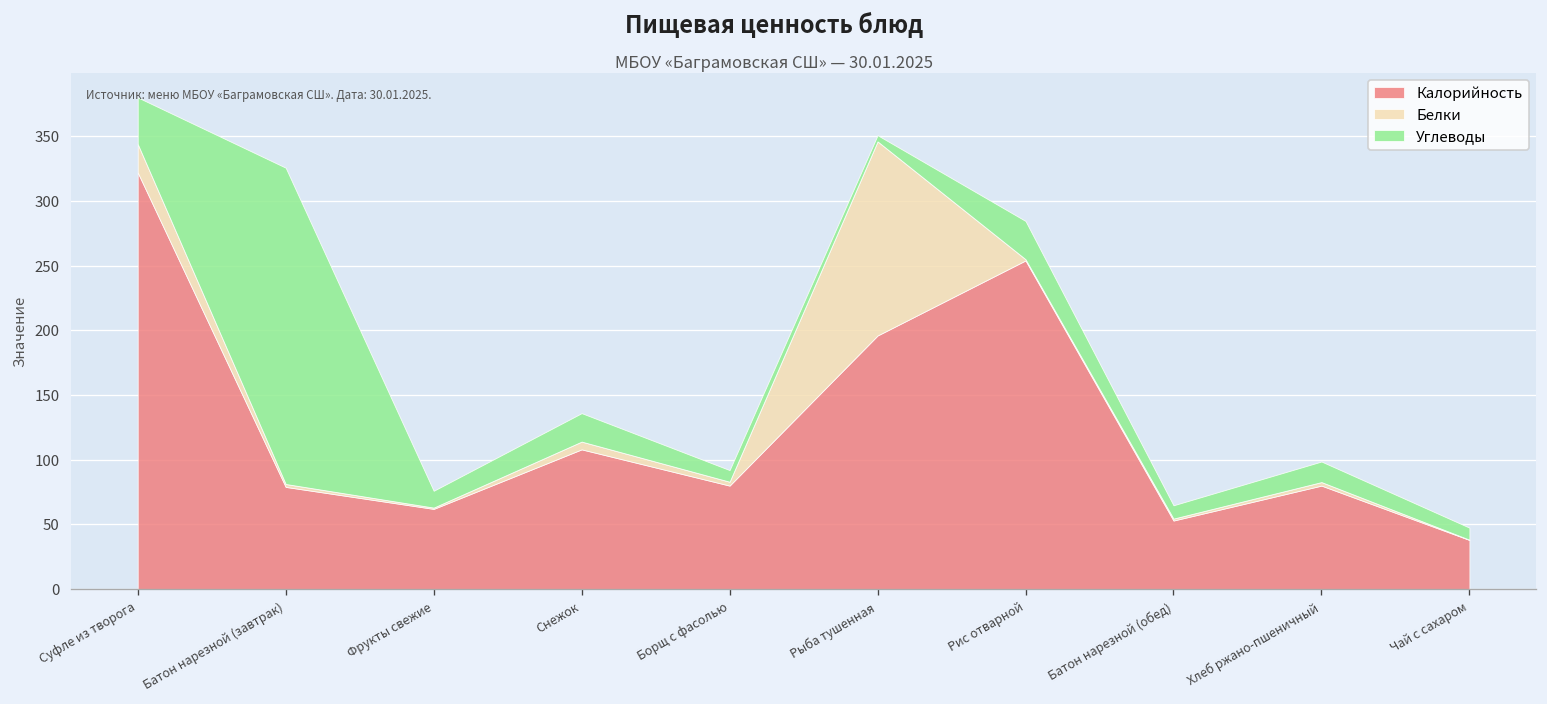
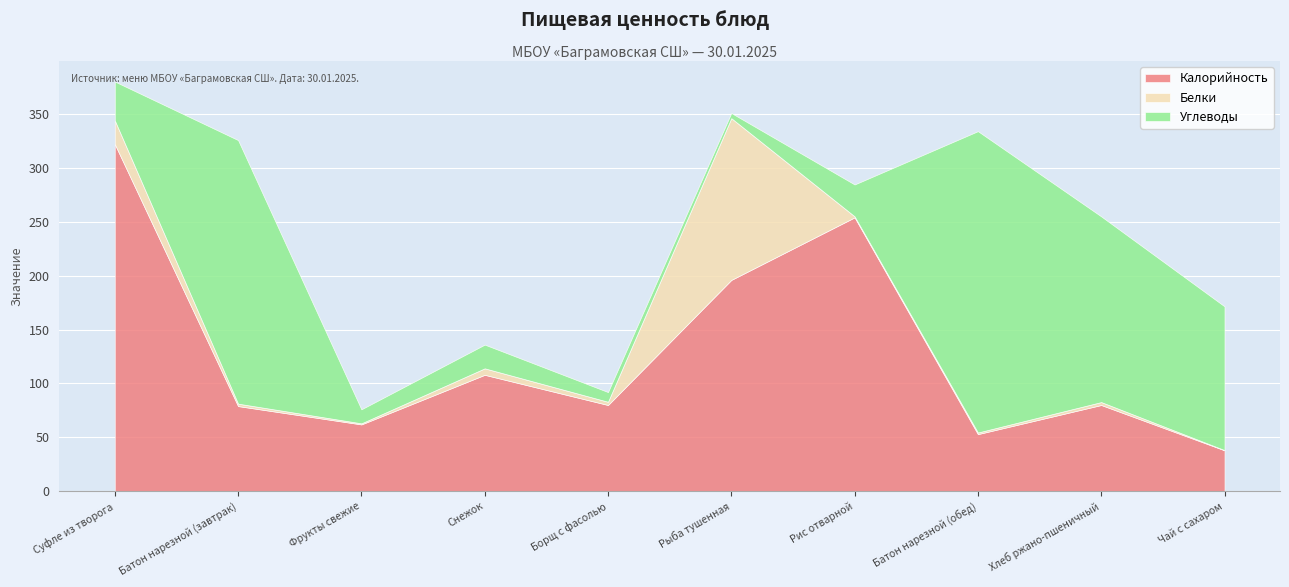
Углеводы, Батон нарезной (обед): 10 -> 279
Углеводы, Хлеб ржано-пшеничный: 16 -> 172
Углеводы, Чай с сахаром: 9 -> 133
